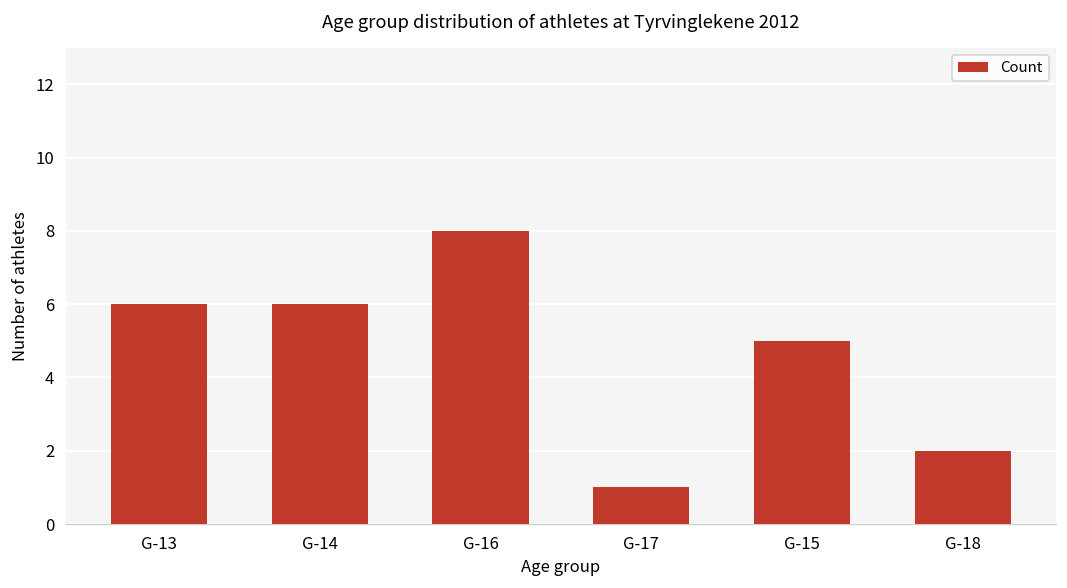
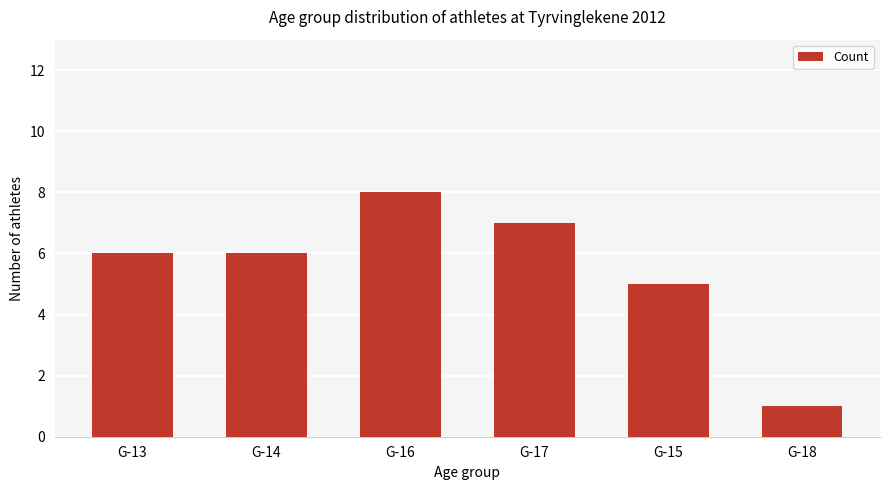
G-17: 1 -> 7
G-18: 2 -> 1
